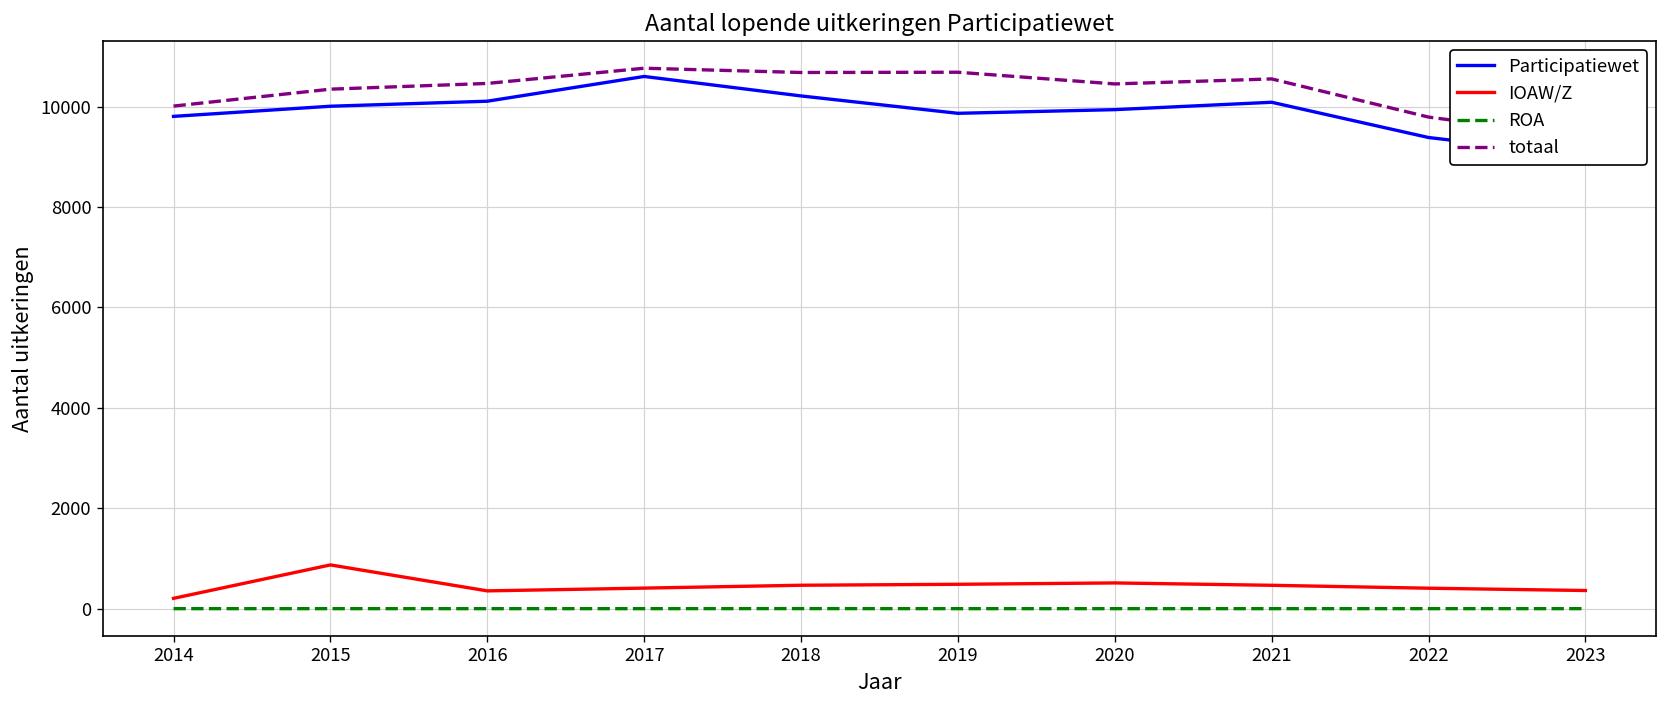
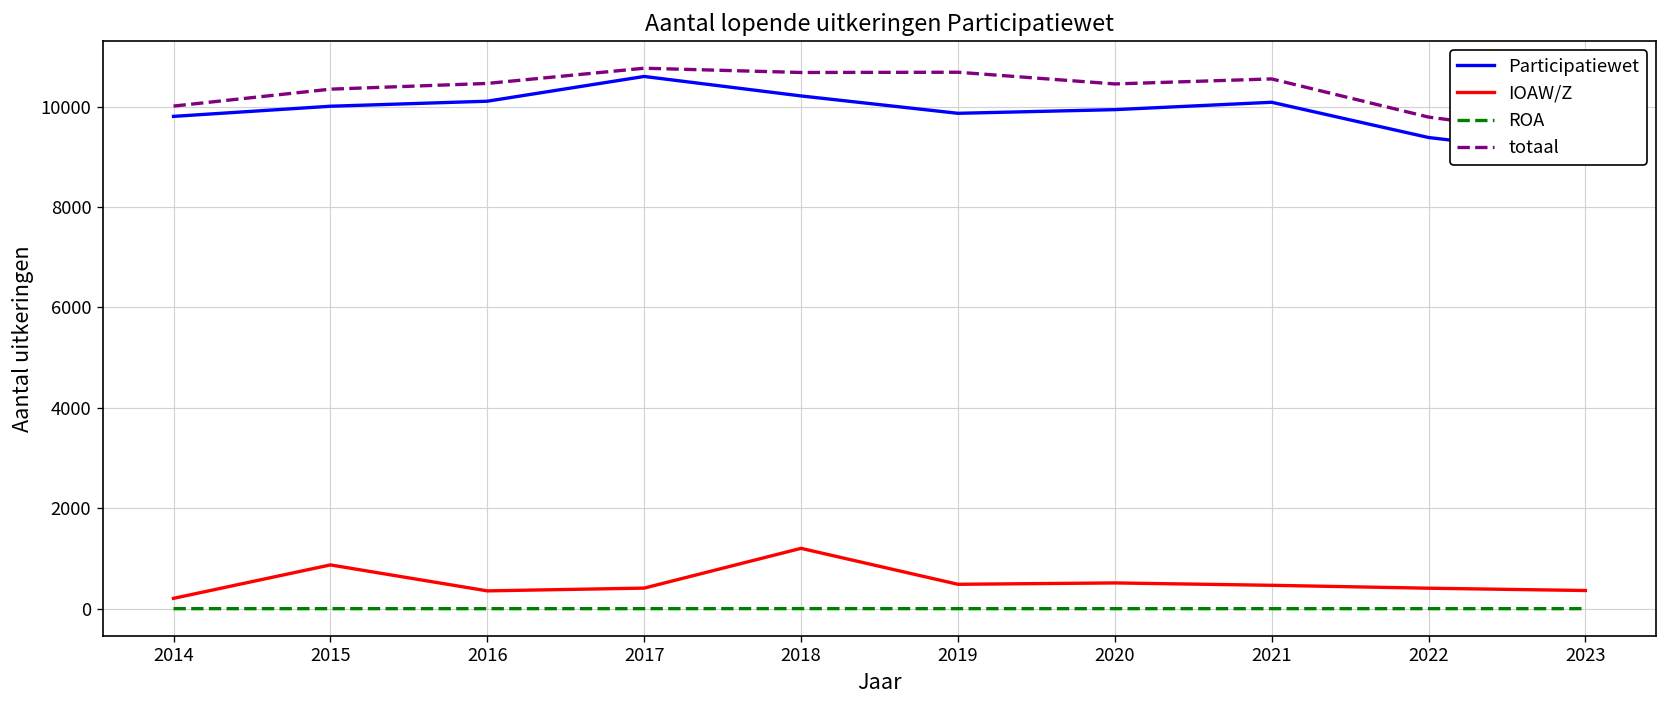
IOAW/Z, 2018: 500 -> 1200
